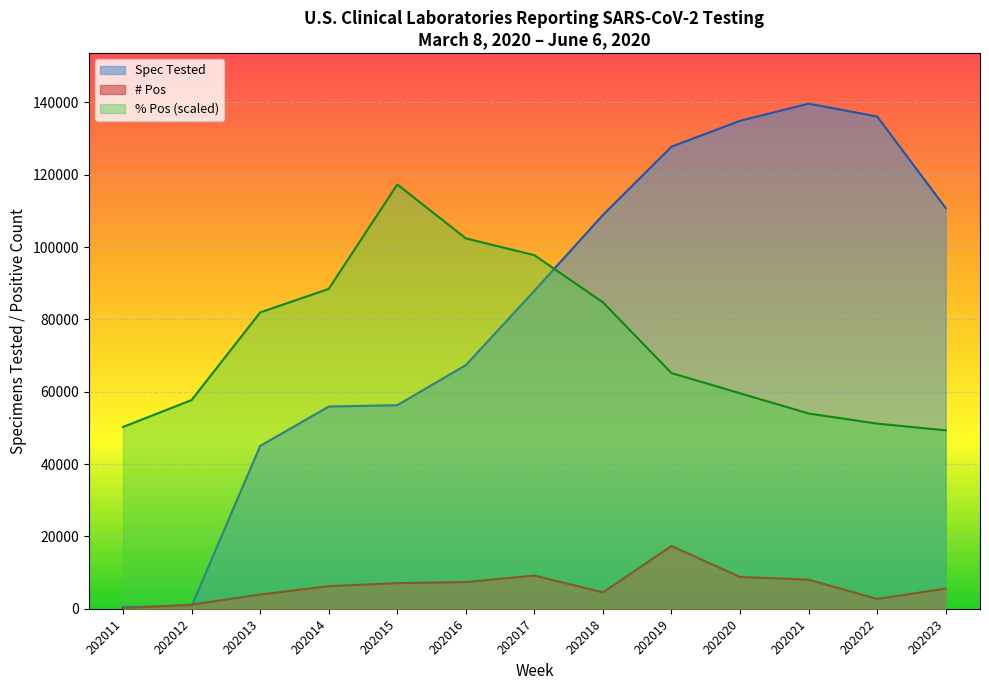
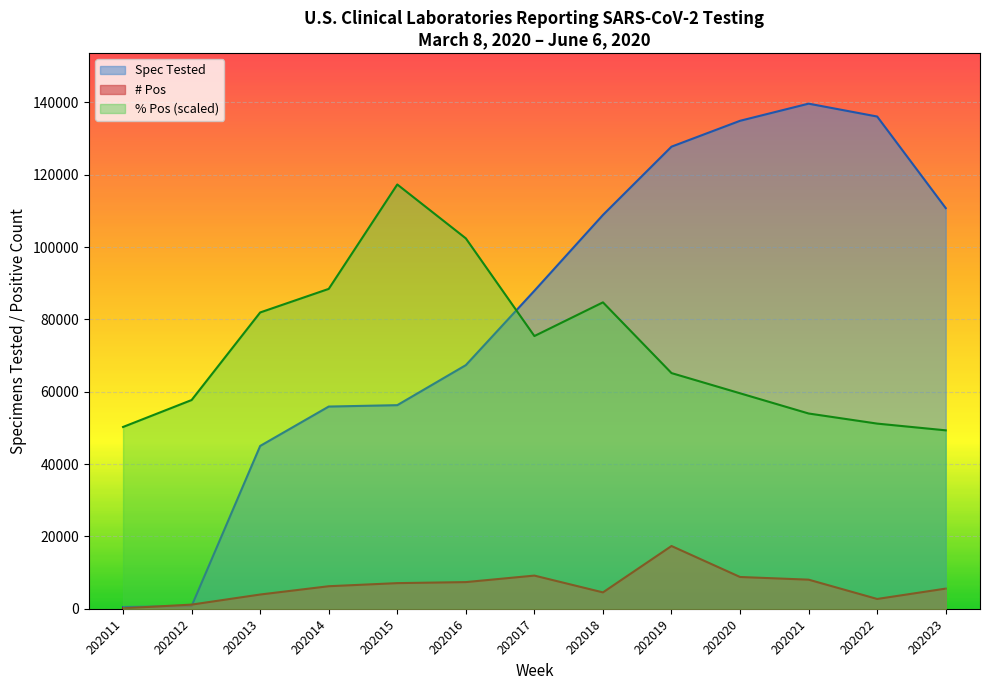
% Pos (scaled), 202017: 98000 -> 75000
